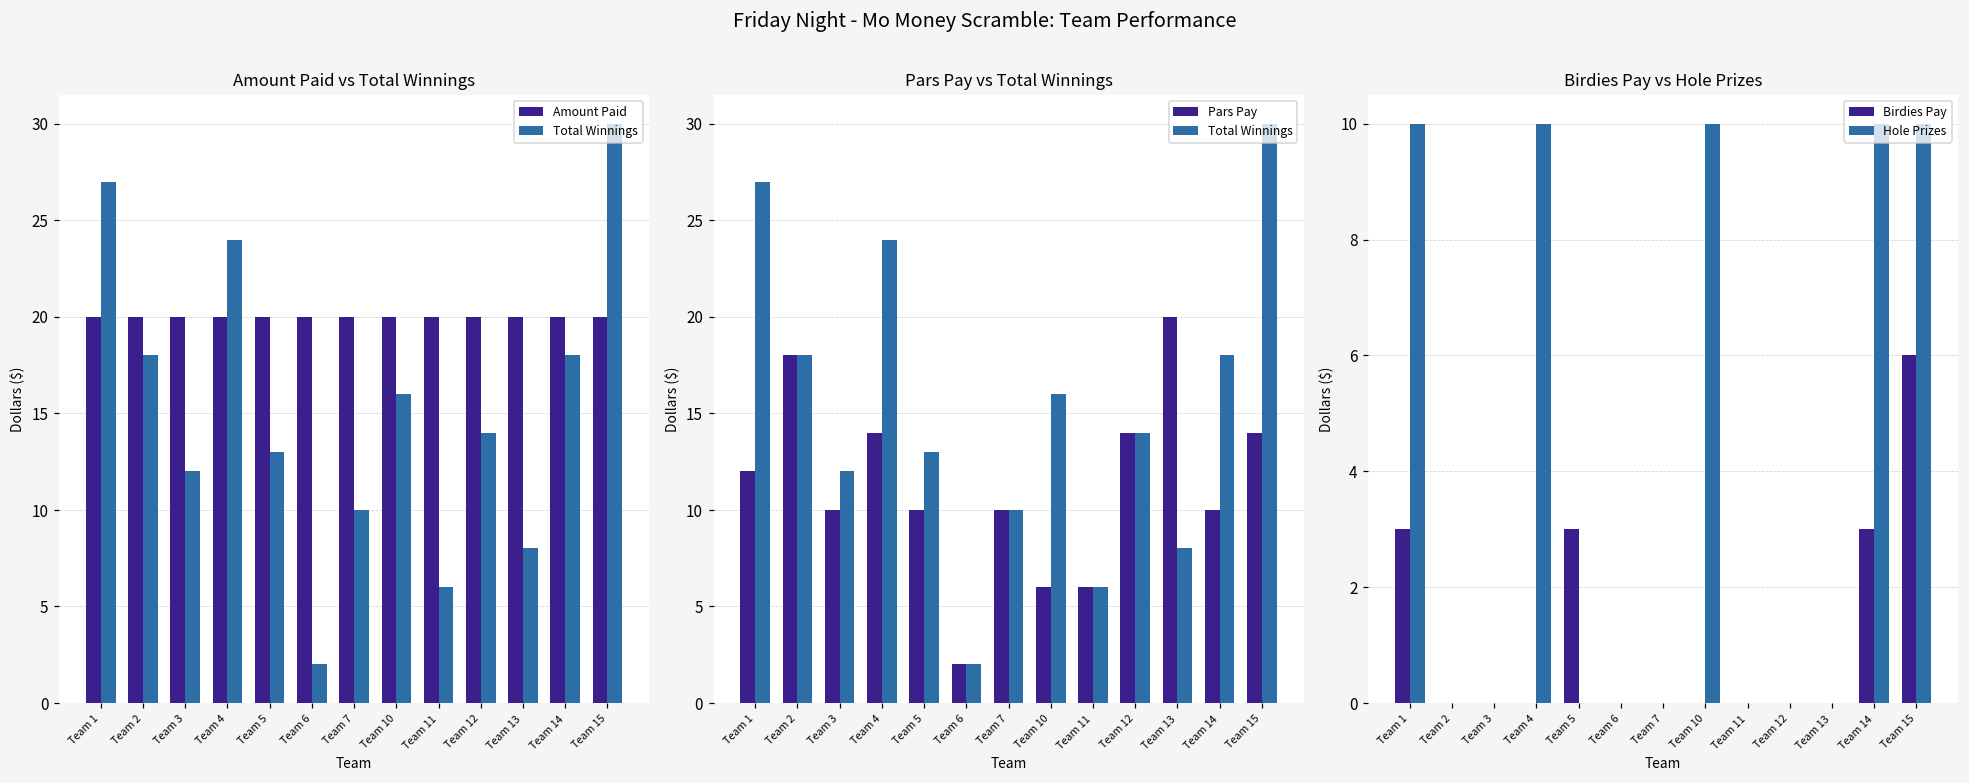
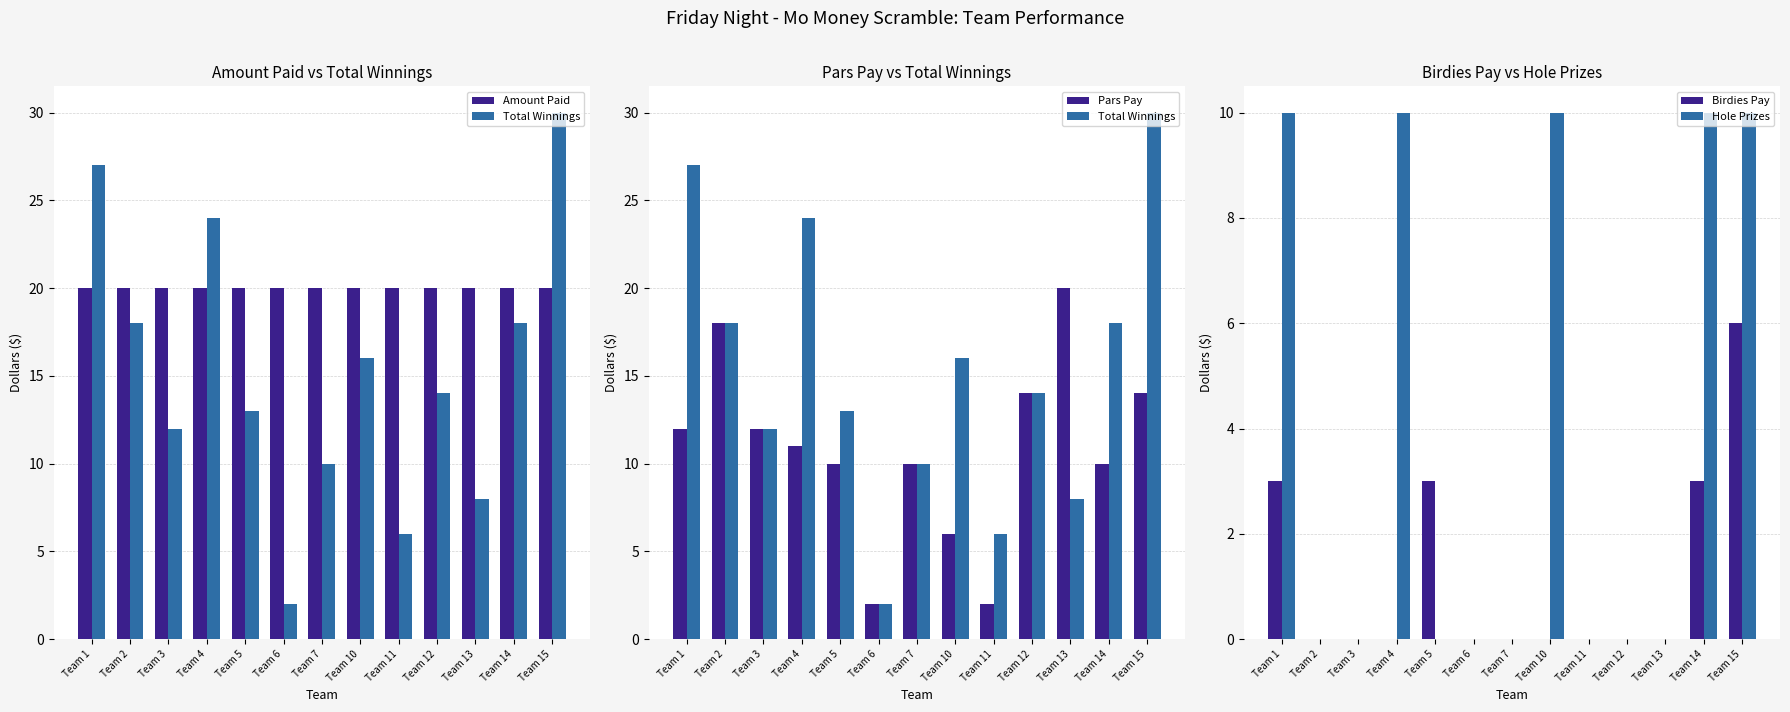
Pars Pay vs Total Winnings, Pars Pay, Team 3: 10 -> 12
Pars Pay vs Total Winnings, Pars Pay, Team 4: 14 -> 11
Pars Pay vs Total Winnings, Pars Pay, Team 11: 6 -> 2
